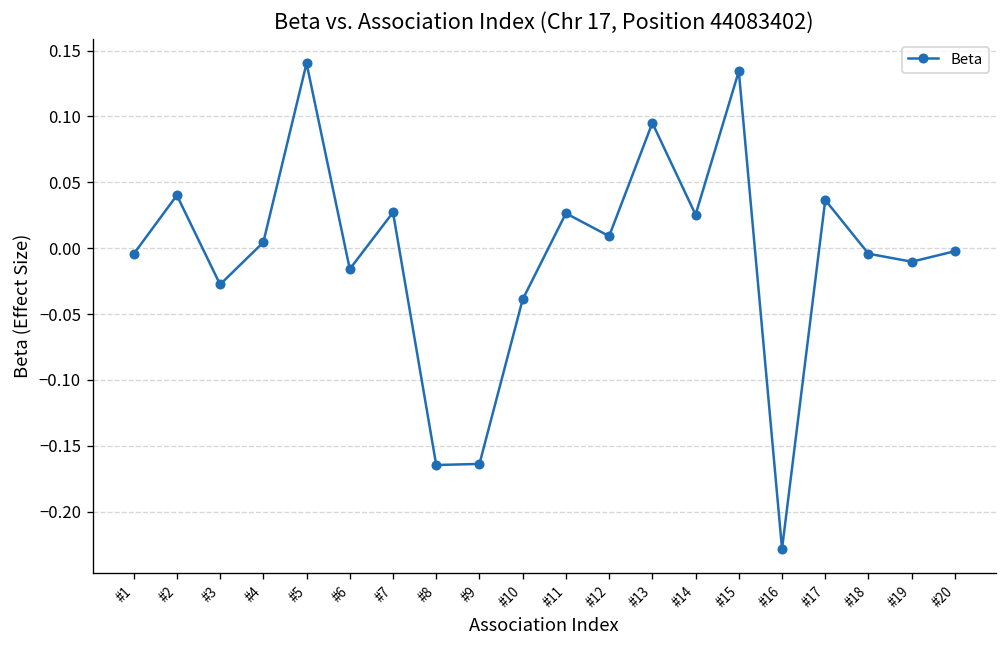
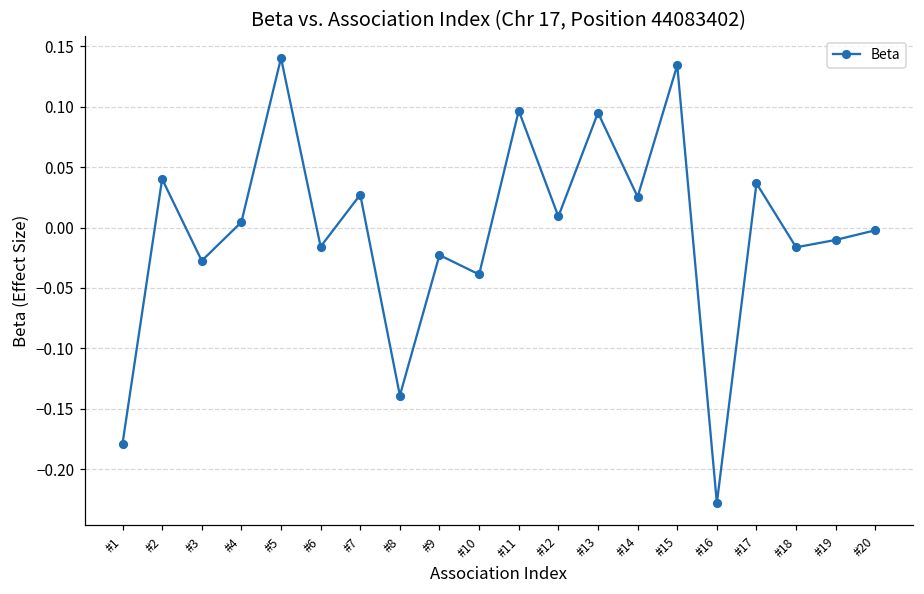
#1: -0.004 -> -0.179
#8: -0.165 -> -0.139
#9: -0.164 -> -0.023
#11: 0.026 -> 0.097
#18: -0.004 -> -0.016
